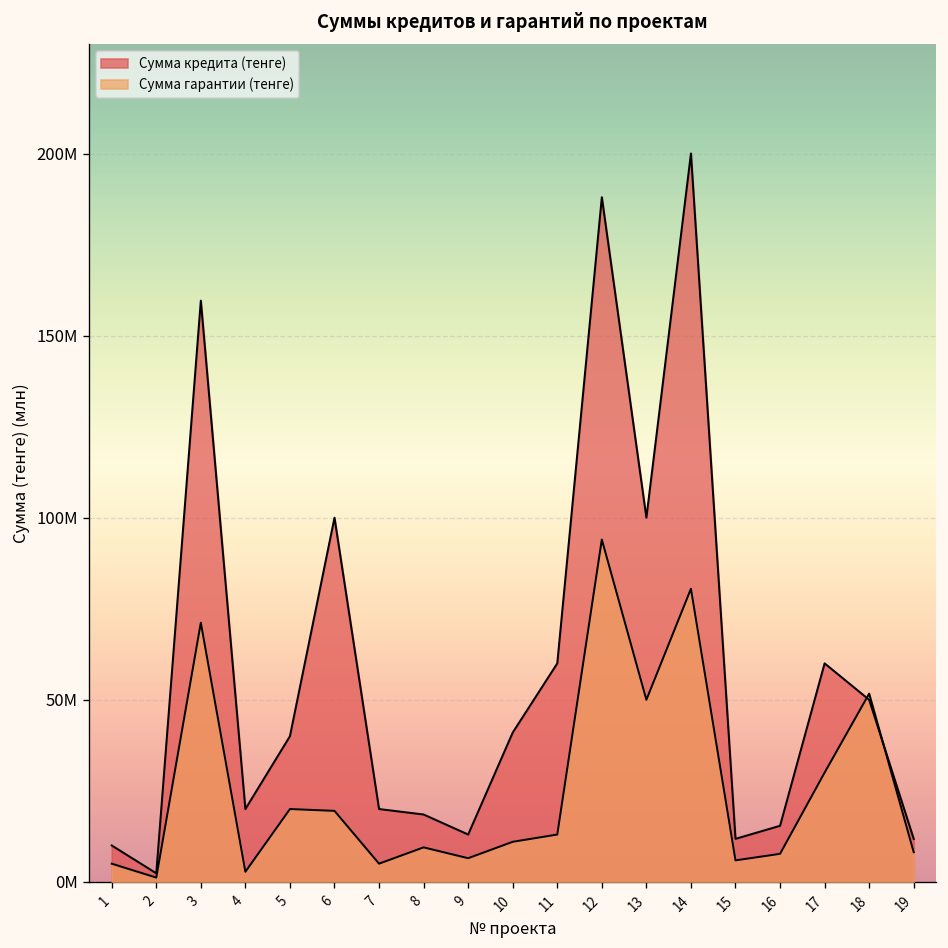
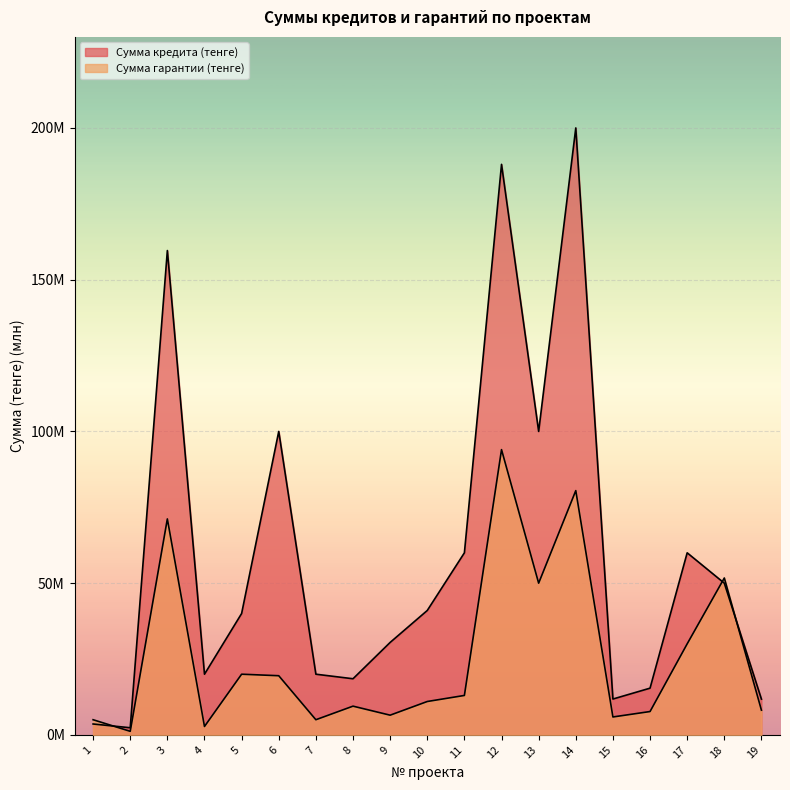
Сумма кредита (тенге), 1: 10000000 -> 4000000
Сумма кредита (тенге), 9: 13000000 -> 30000000
